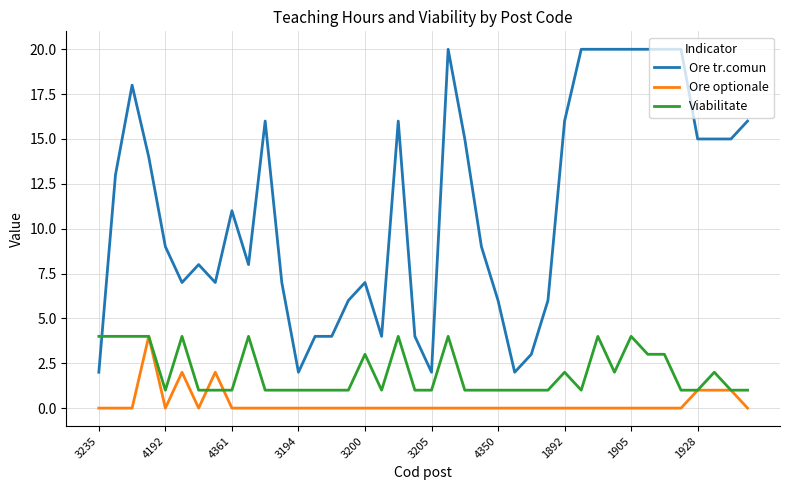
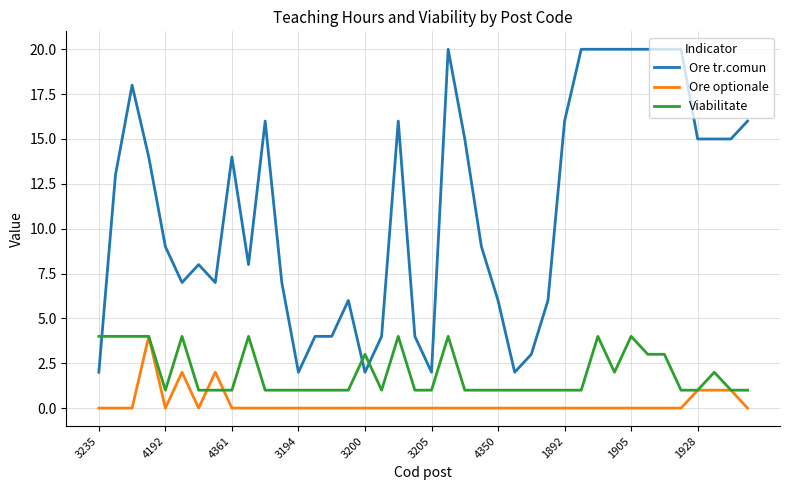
Ore tr.comun, 4361: 11 -> 14
Ore tr.comun, 3200: 7 -> 2
Viabilitate, 1892: 2 -> 1
